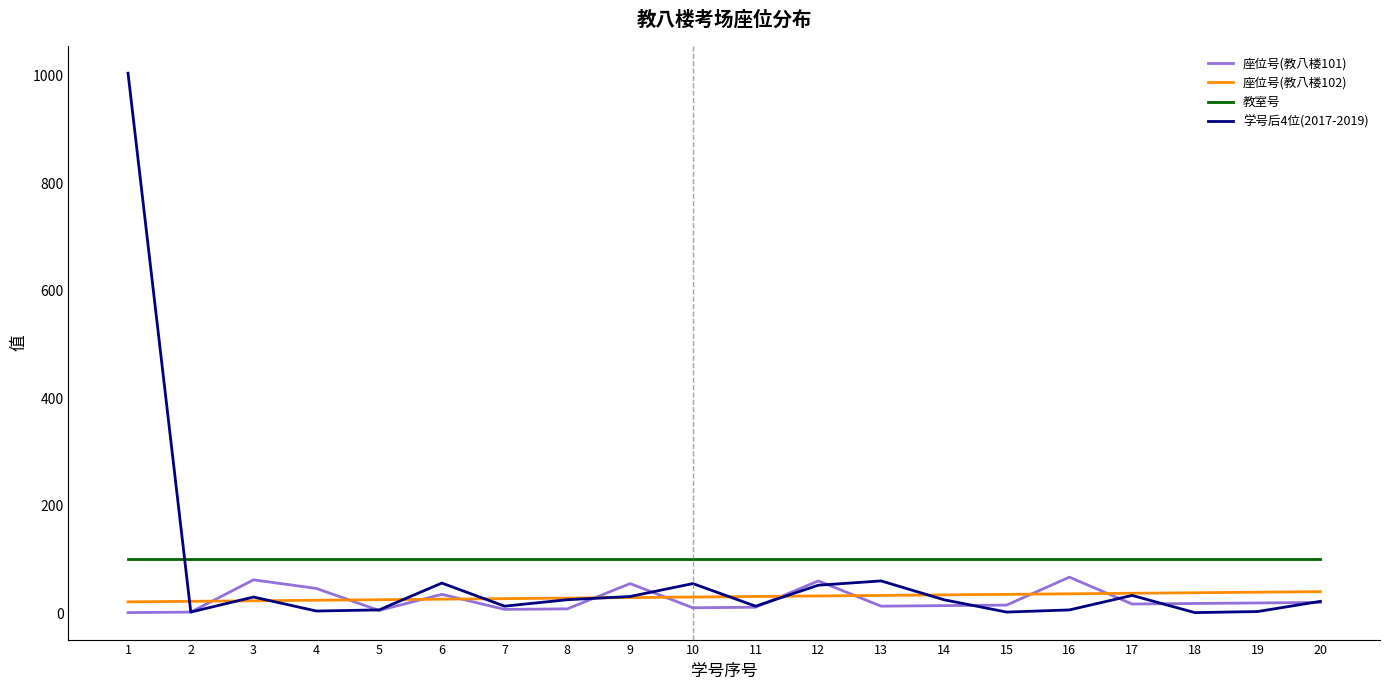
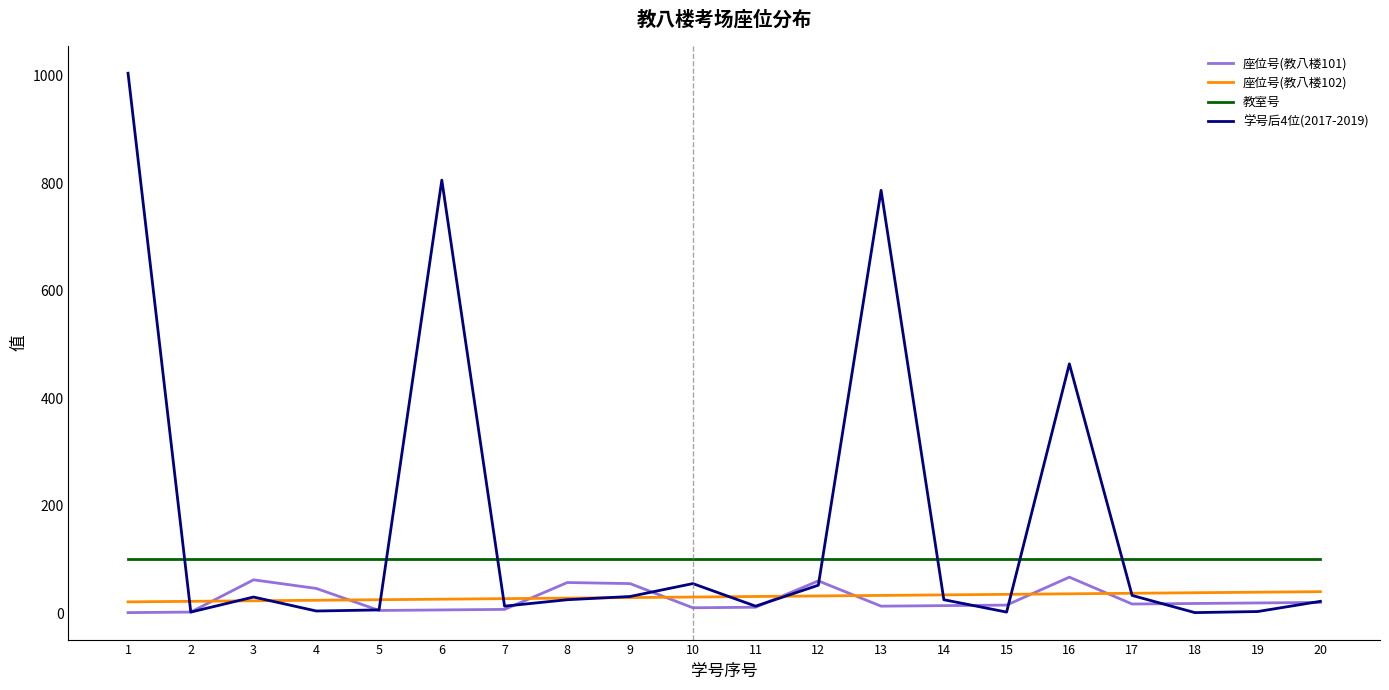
座位号(教八楼101), 6: 40 -> 10
学号后4位(2017-2019), 6: 60 -> 810
座位号(教八楼101), 8: 10 -> 60
学号后4位(2017-2019), 13: 60 -> 790
学号后4位(2017-2019), 16: 10 -> 460
